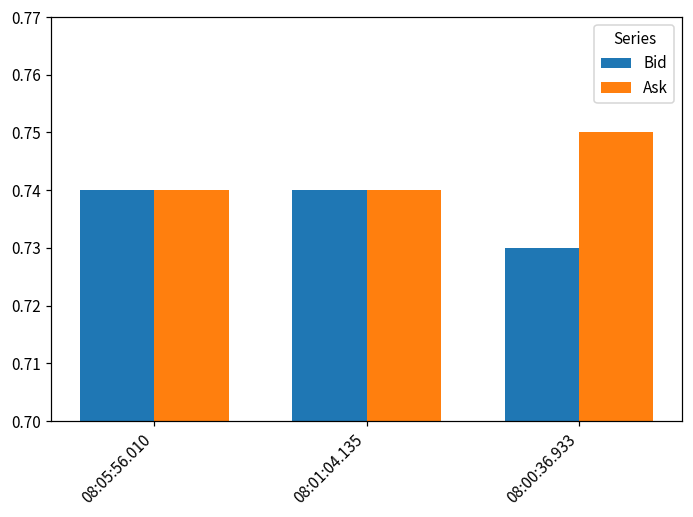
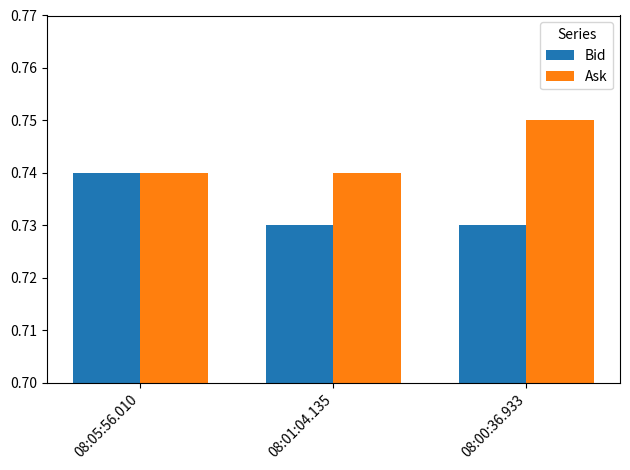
Bid, 08:01:04.135: 0.74 -> 0.73
